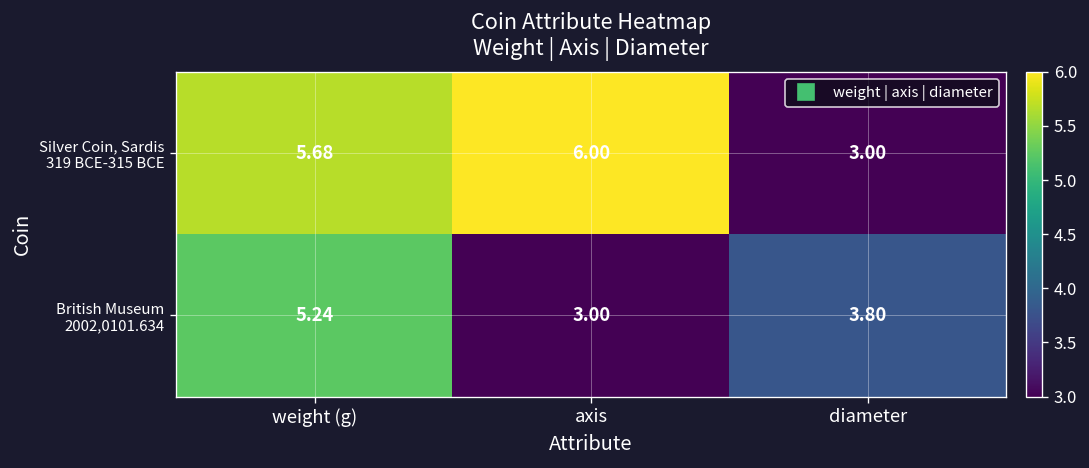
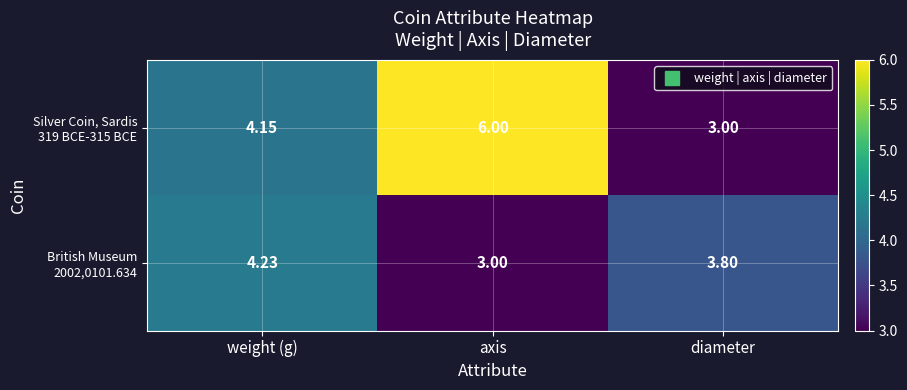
Silver Coin, Sardis 319 BCE-315 BCE, weight (g): 5.68 -> 4.15
British Museum 2002,0101.634, weight (g): 5.24 -> 4.23
